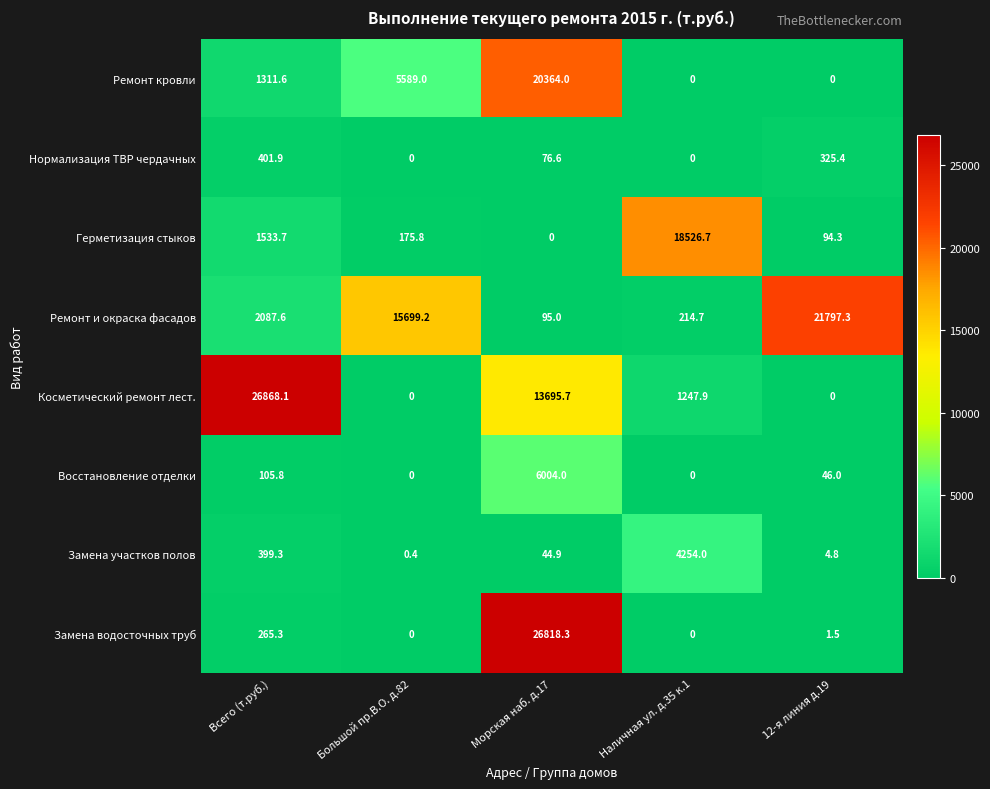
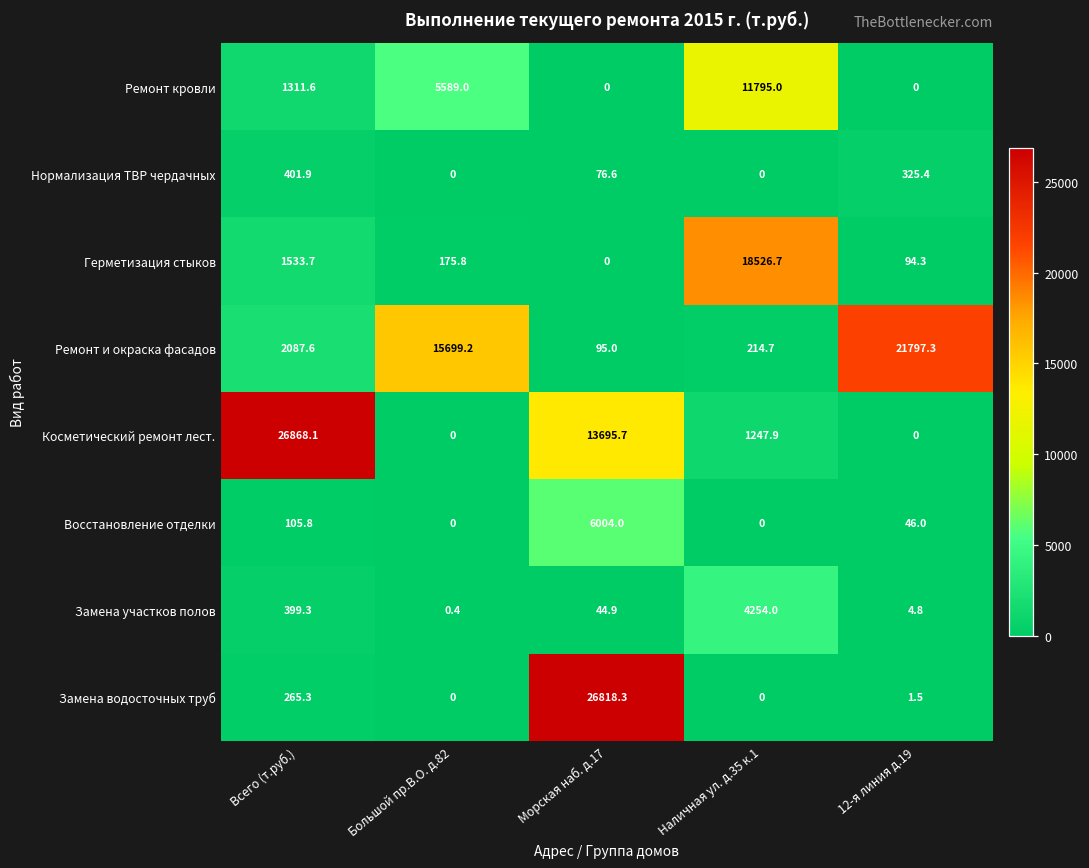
Ремонт кровли, Морская наб. д.17: 20364.0 -> 0
Ремонт кровли, Наличная ул. д.35 к.1: 0 -> 11795.0
